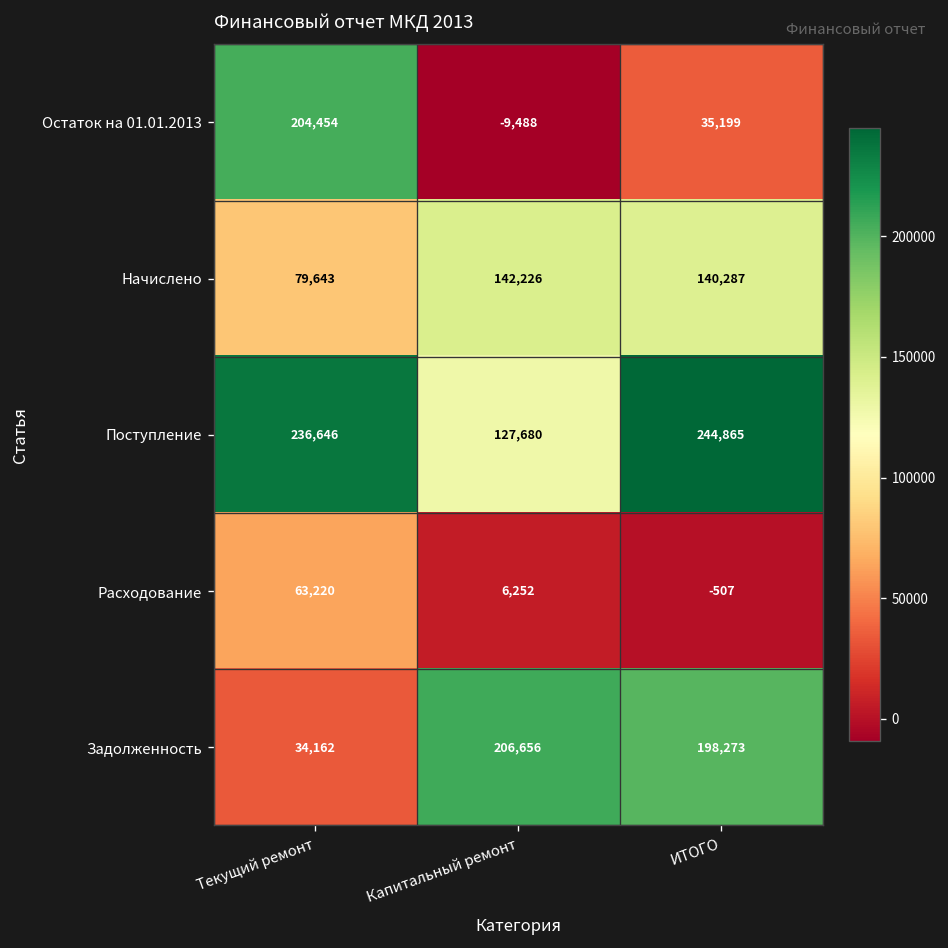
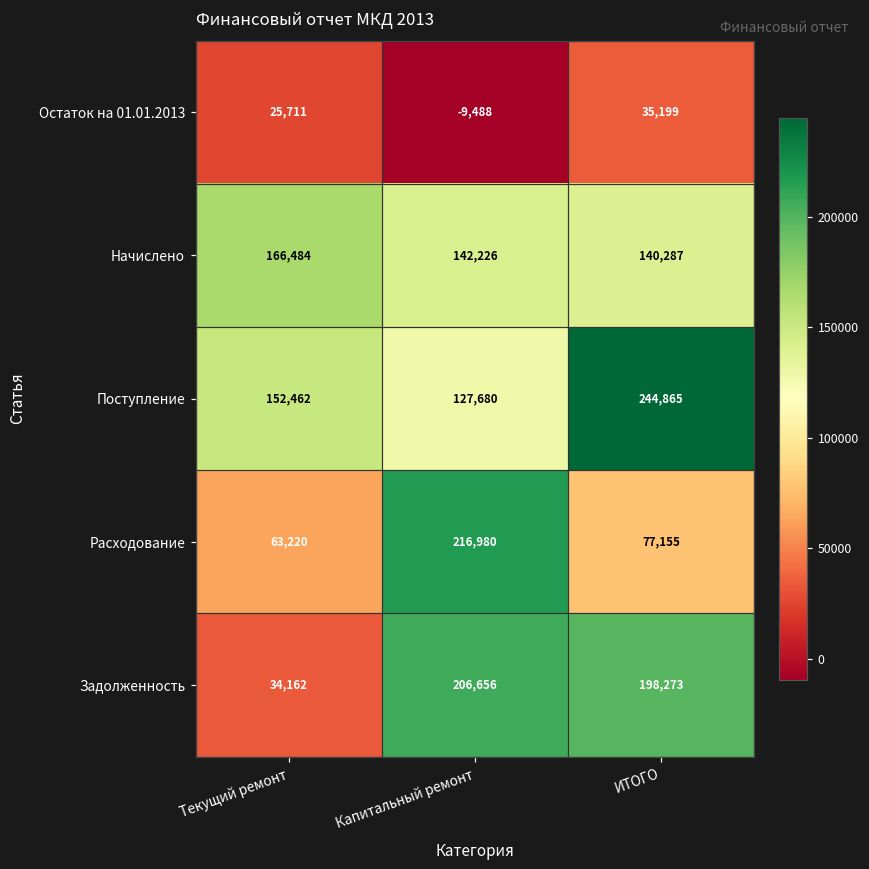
Остаток на 01.01.2013, Текущий ремонт: 204,454 -> 25,711
Начислено, Текущий ремонт: 79,643 -> 166,484
Поступление, Текущий ремонт: 236,646 -> 152,462
Расходование, Капитальный ремонт: 6,252 -> 216,980
Расходование, ИТОГО: -507 -> 77,155
